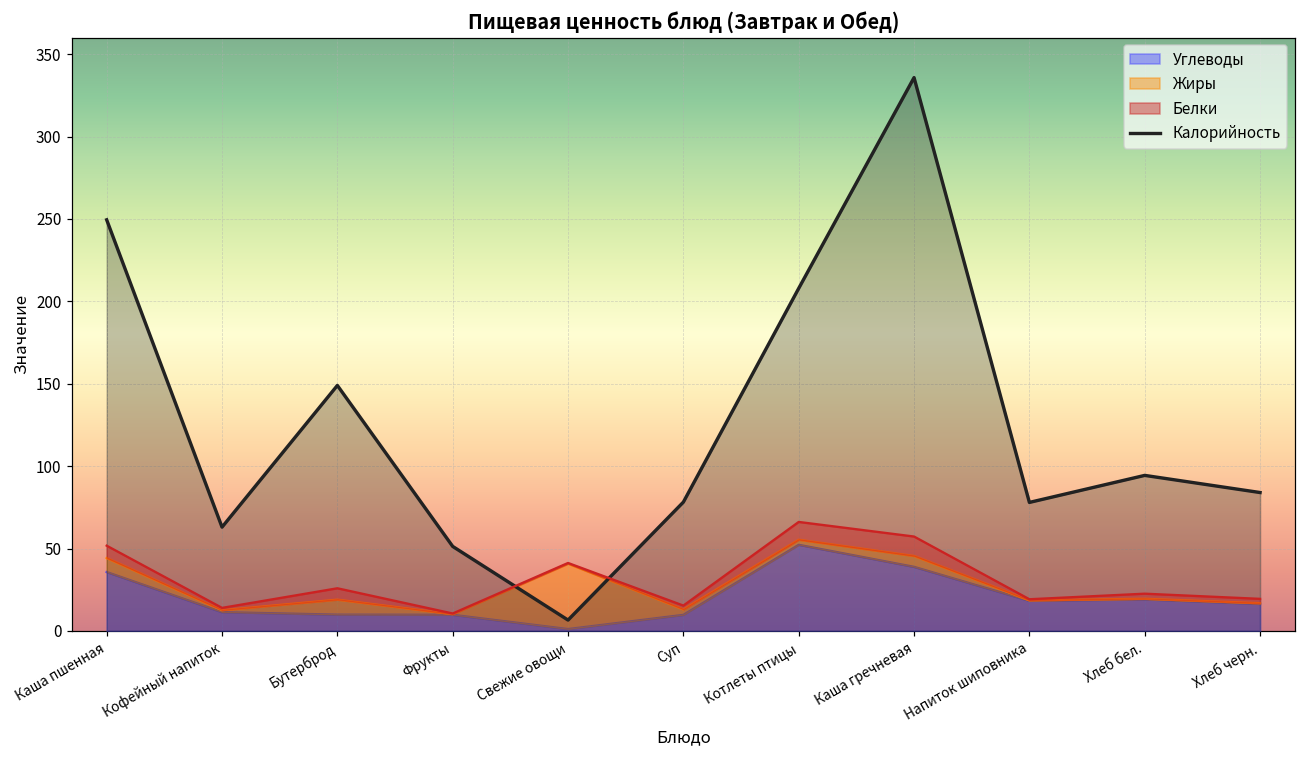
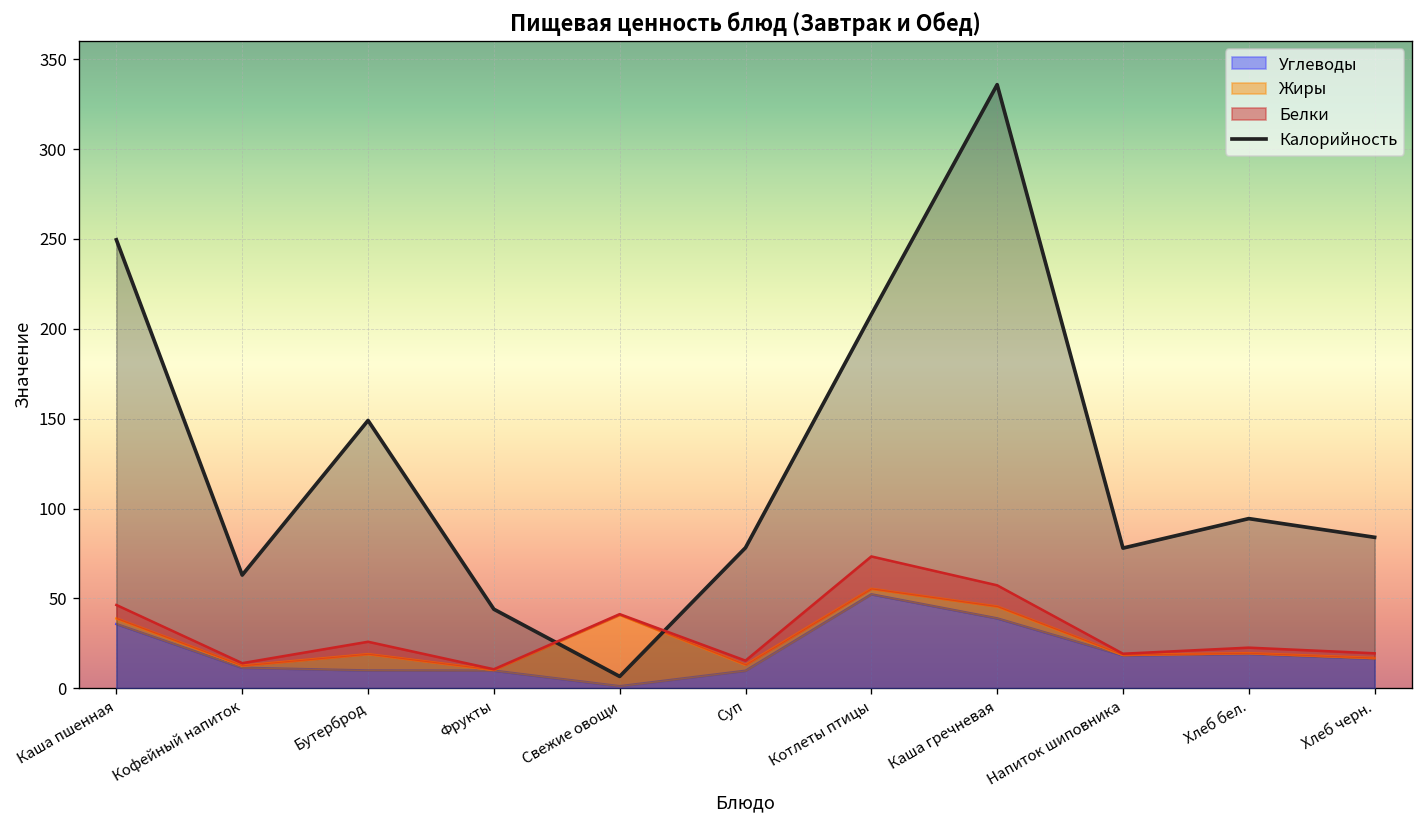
Жиры, Каша пшенная: 9 -> 3
Калорийность, Фрукты: 51 -> 44
Белки, Котлеты птицы: 11 -> 18
